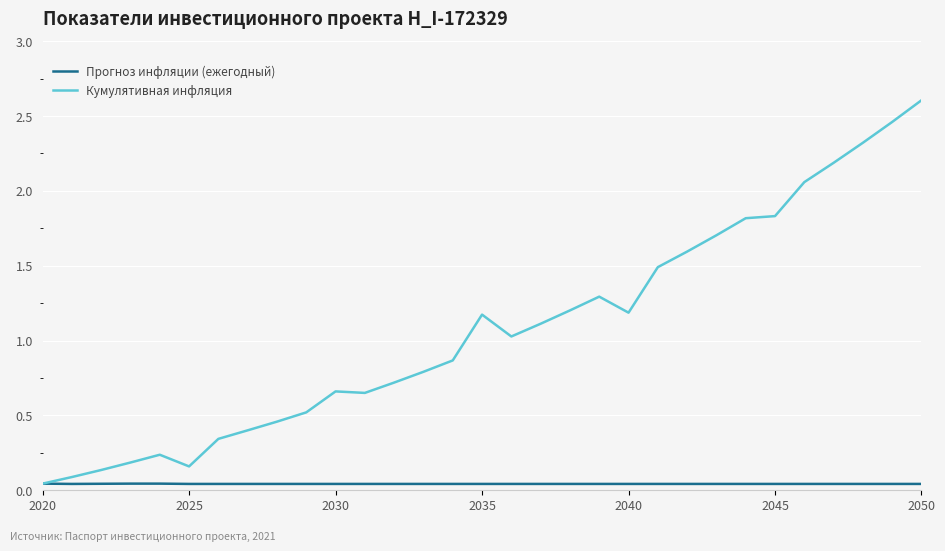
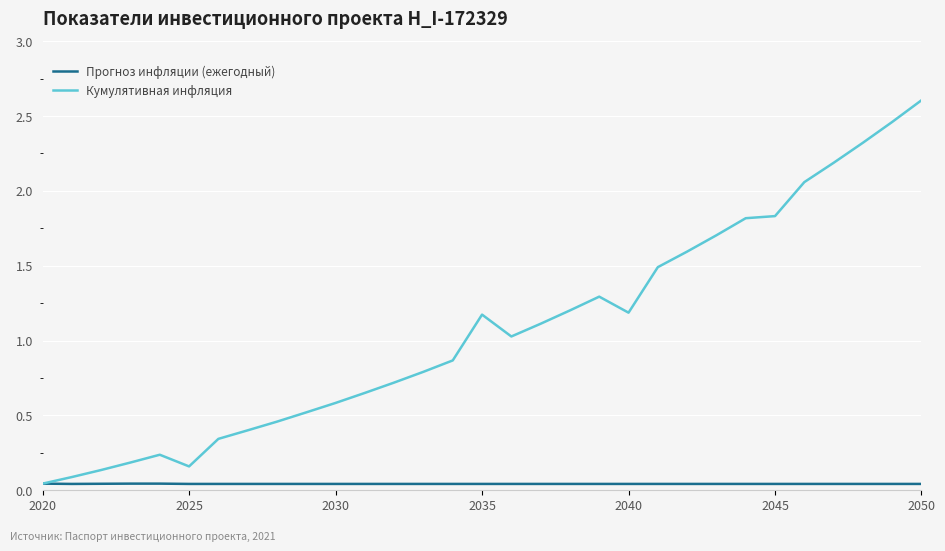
Кумулятивная инфляция, 2030: 0.66 -> 0.58
